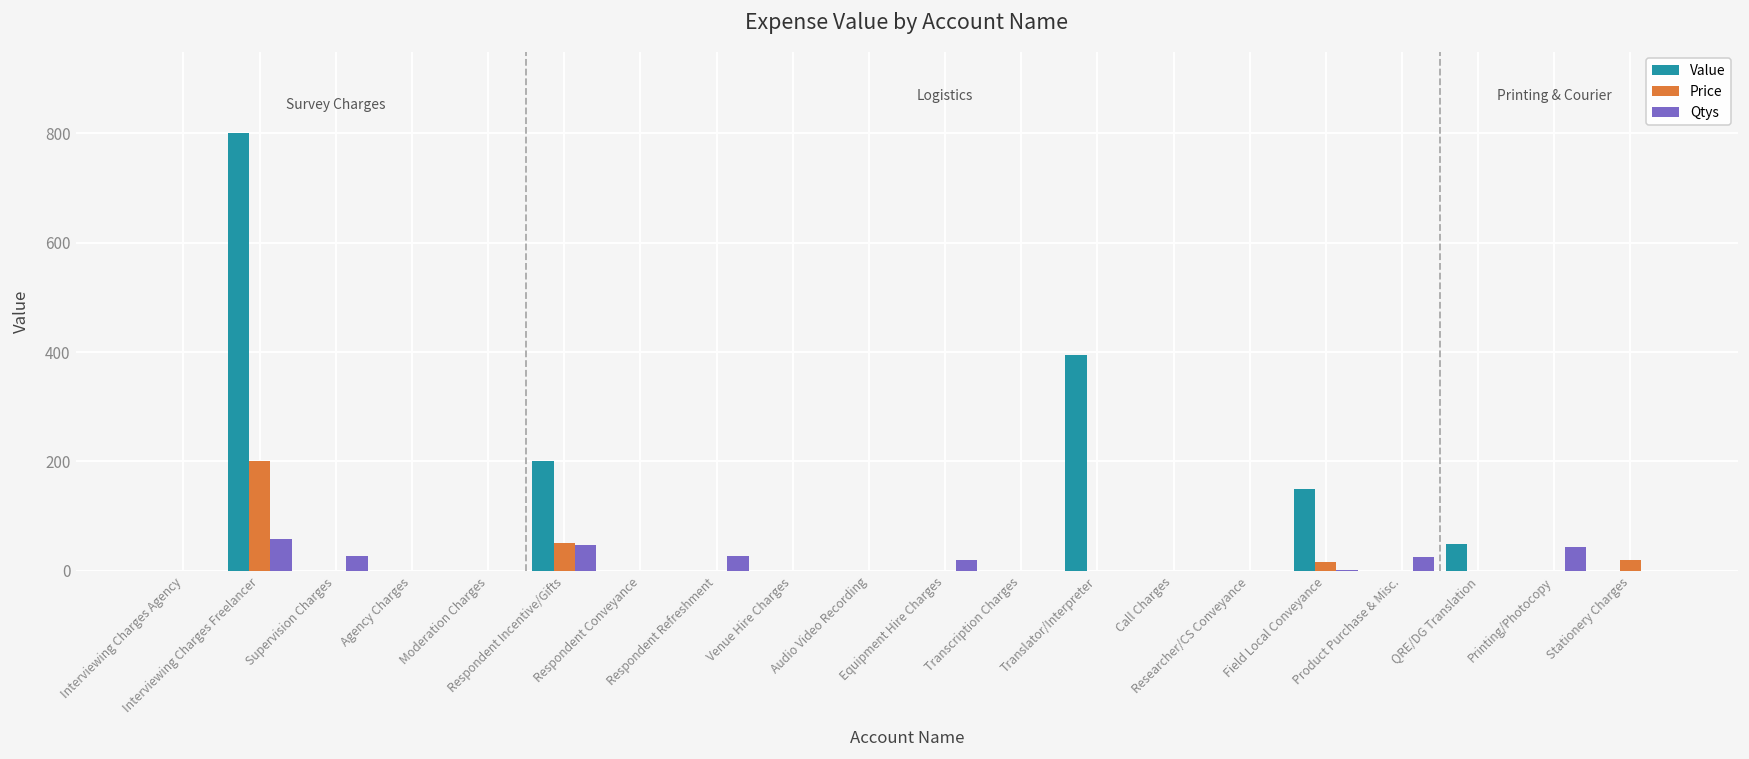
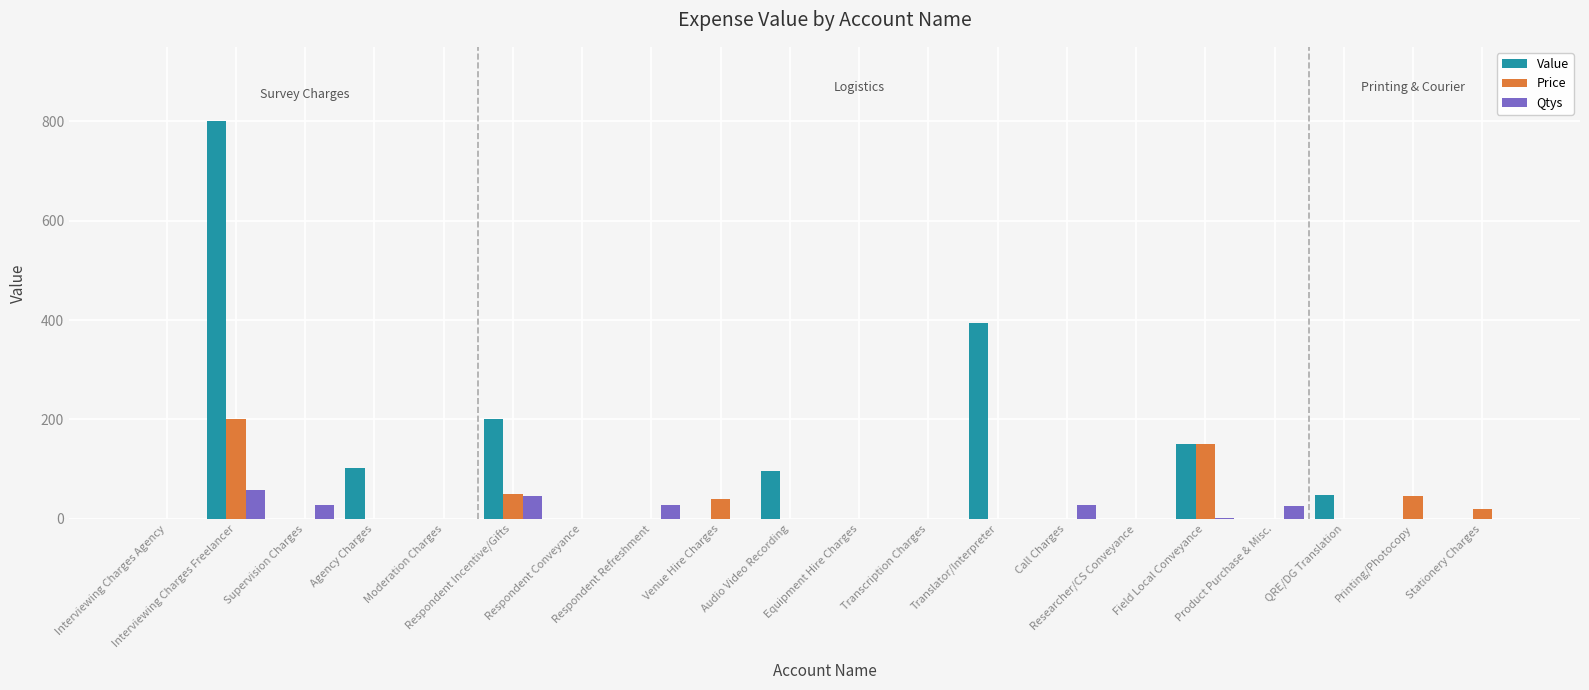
Value, Agency Charges: 0 -> 100
Price, Venue Hire Charges: 0 -> 40
Value, Audio Video Recording: 0 -> 100
Qtys, Equipment Hire Charges: 20 -> 0
Qtys, Call Charges: 0 -> 30
Price, Field Local Conveyance: 20 -> 150
Price, Printing/Photocopy: 0 -> 50
Qtys, Printing/Photocopy: 40 -> 0
